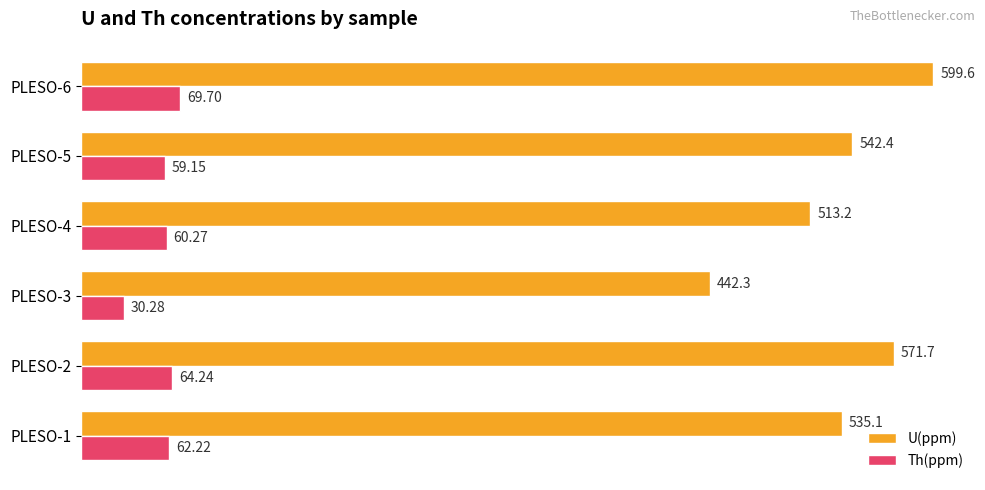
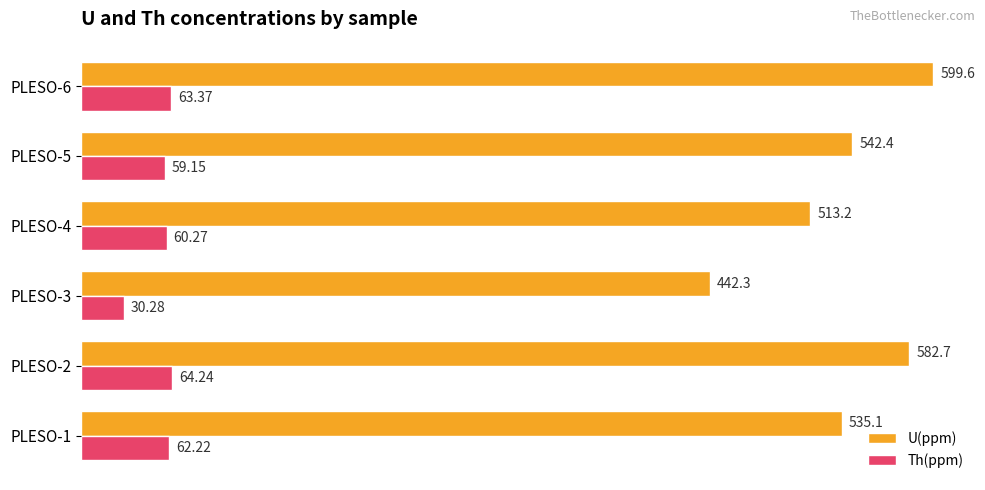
Th(ppm), PLESO-6: 69.70 -> 63.37
U(ppm), PLESO-2: 571.7 -> 582.7
